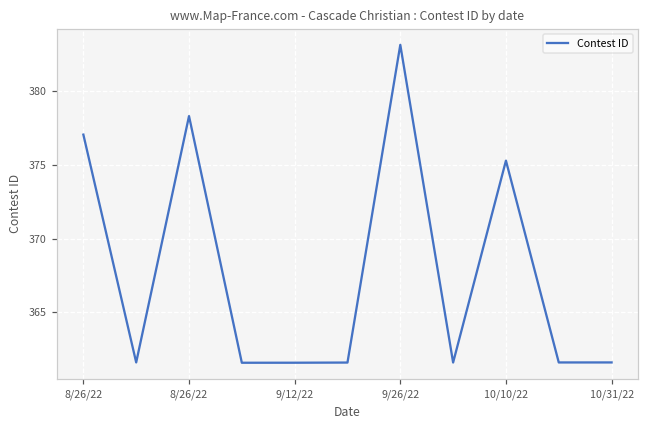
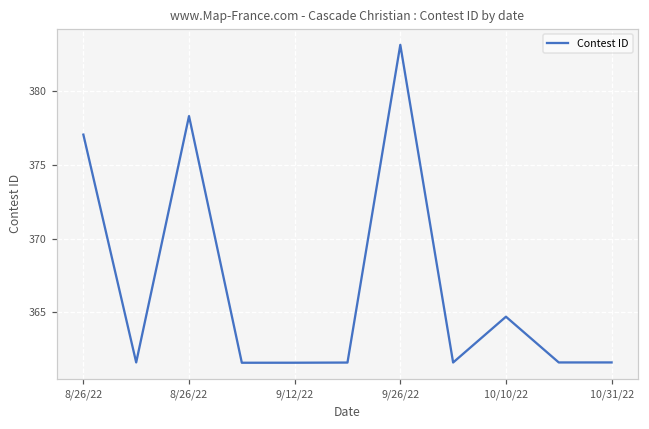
10/10/22: 375.3 -> 364.7
